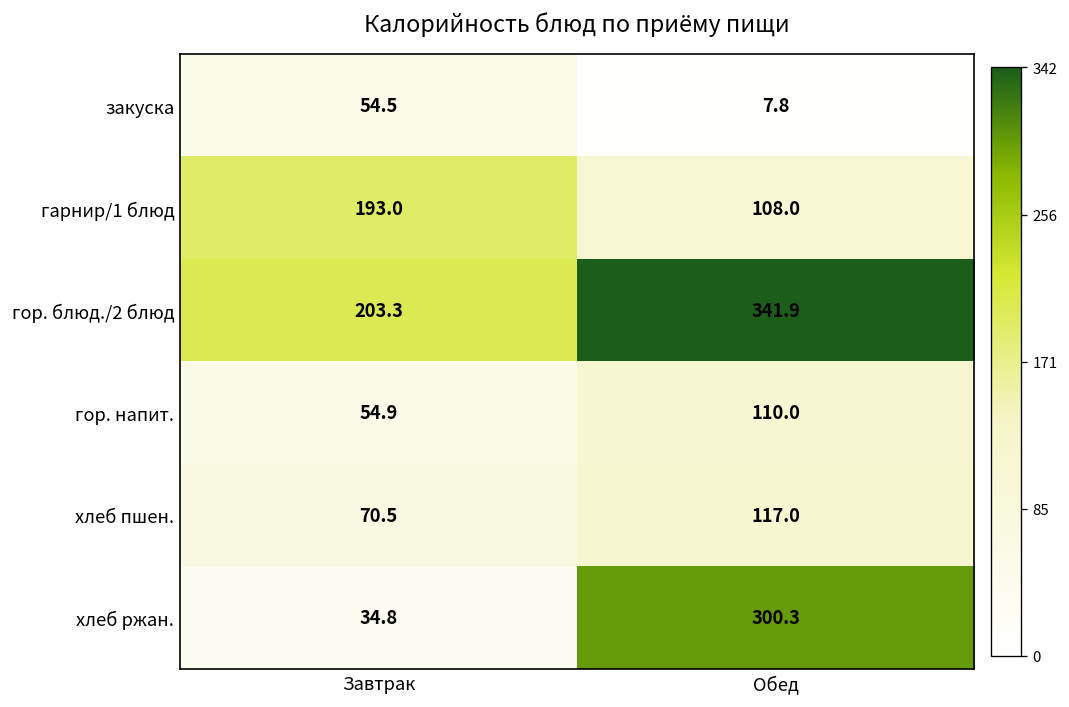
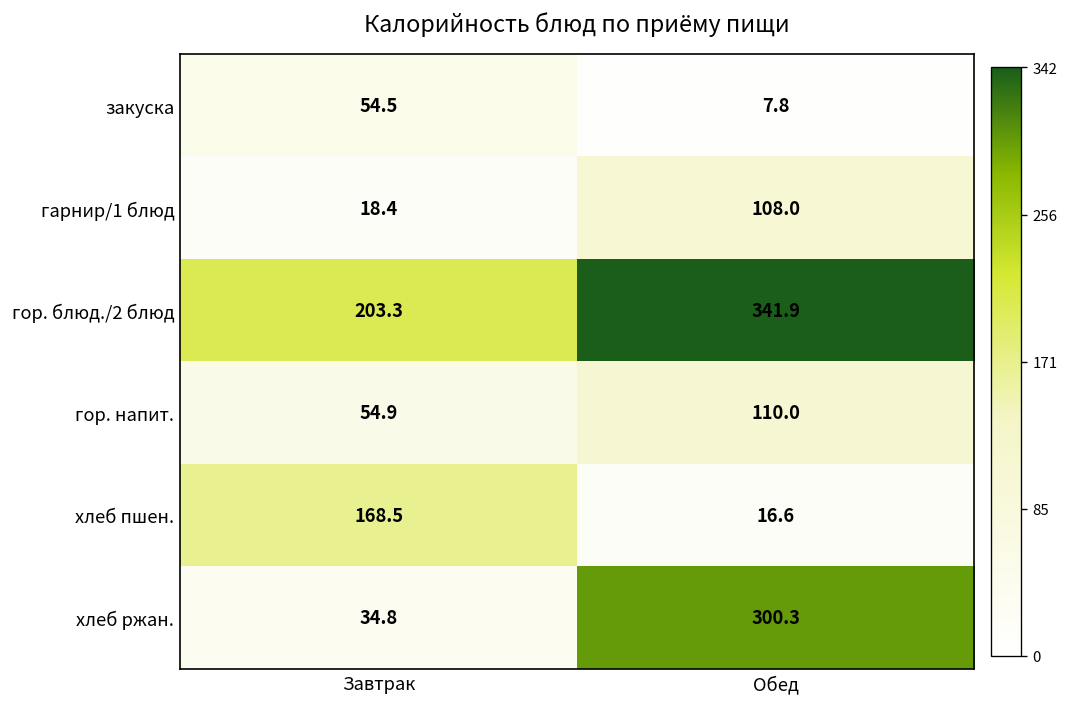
гарнир/1 блюд, Завтрак: 193.0 -> 18.4
хлеб пшен., Завтрак: 70.5 -> 168.5
хлеб пшен., Обед: 117.0 -> 16.6
